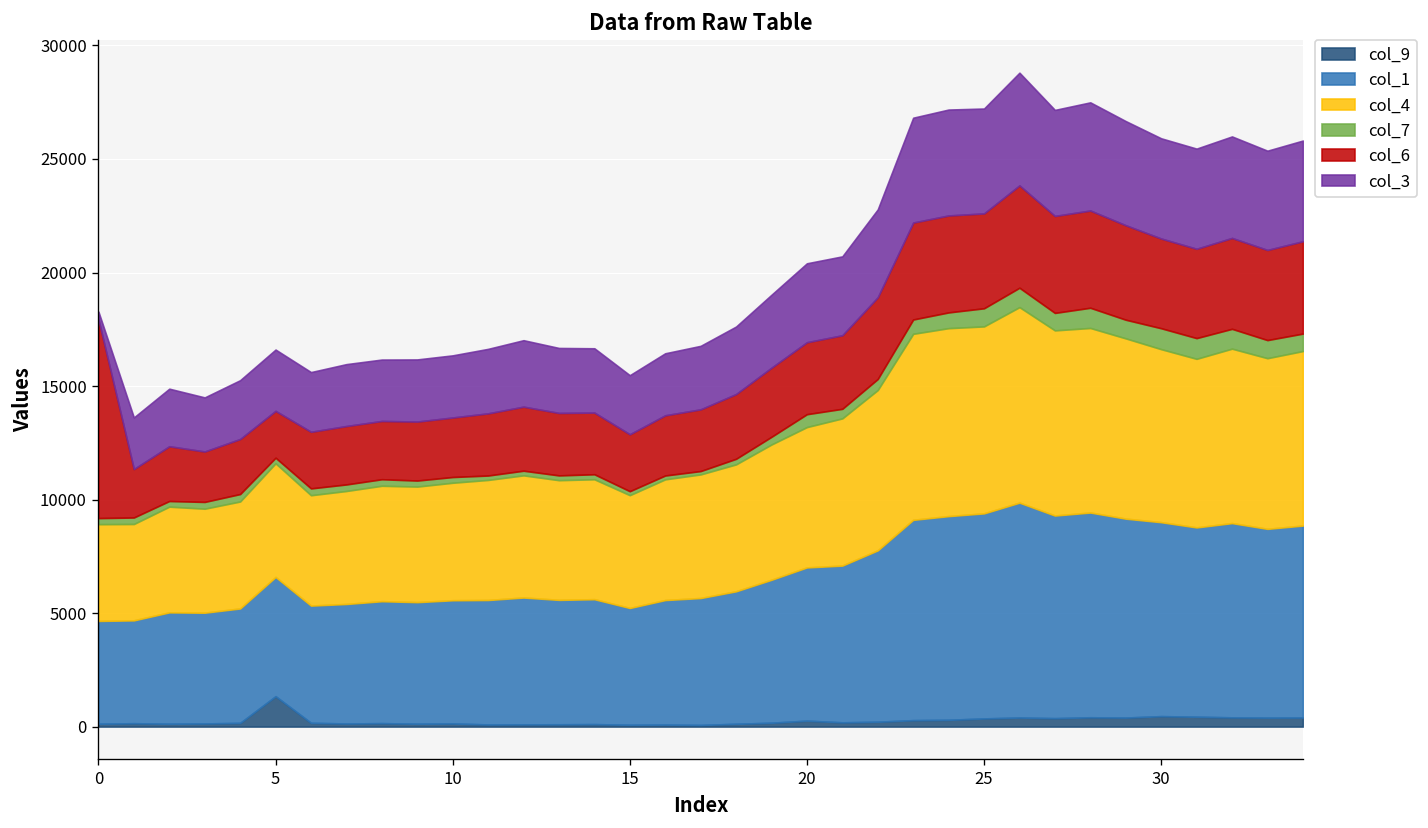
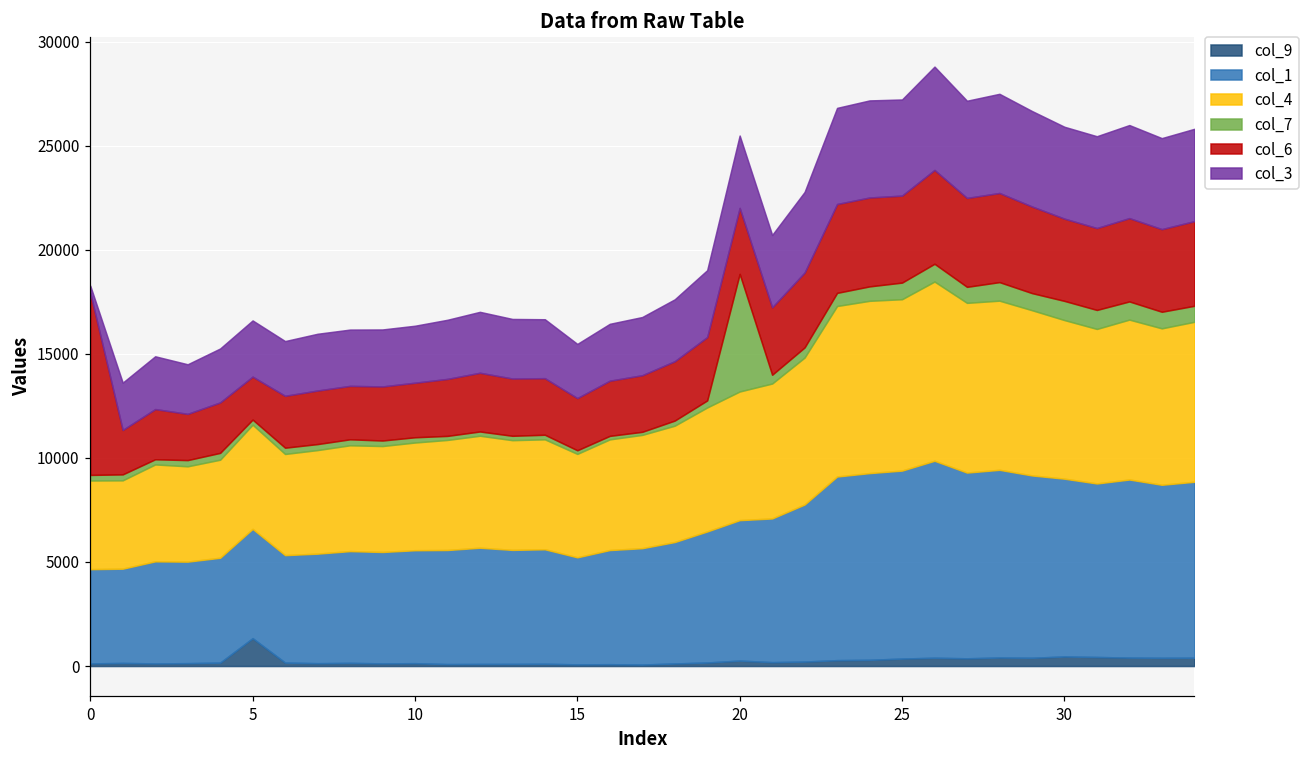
col_7, 20: 600 -> 5700
